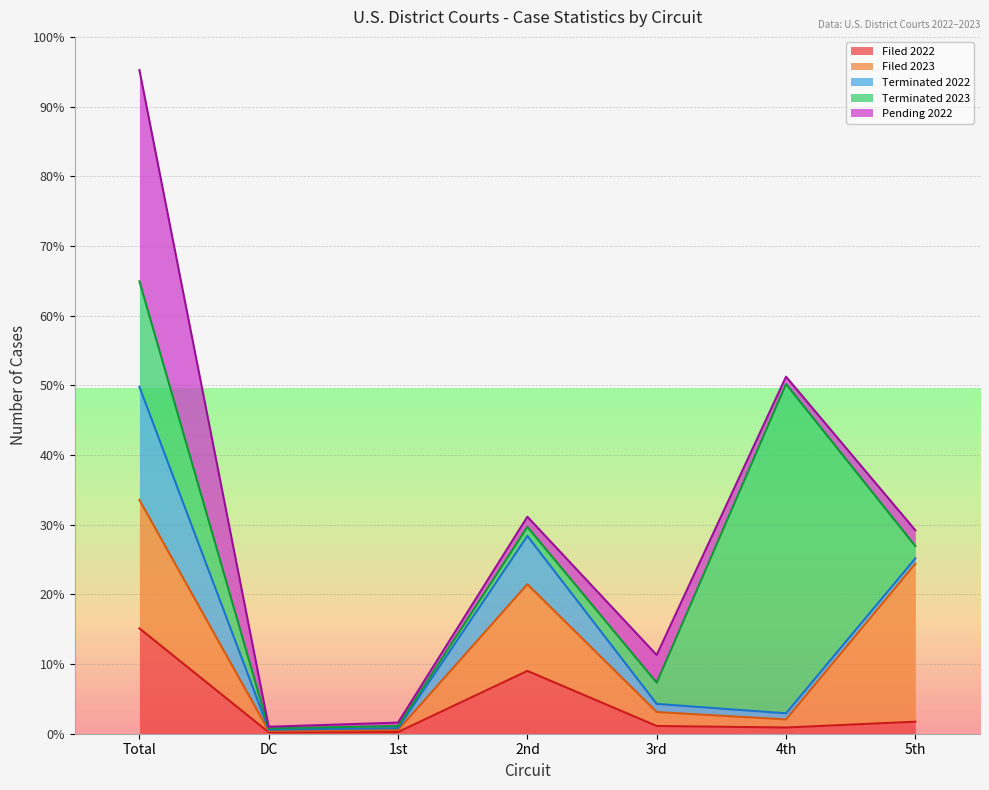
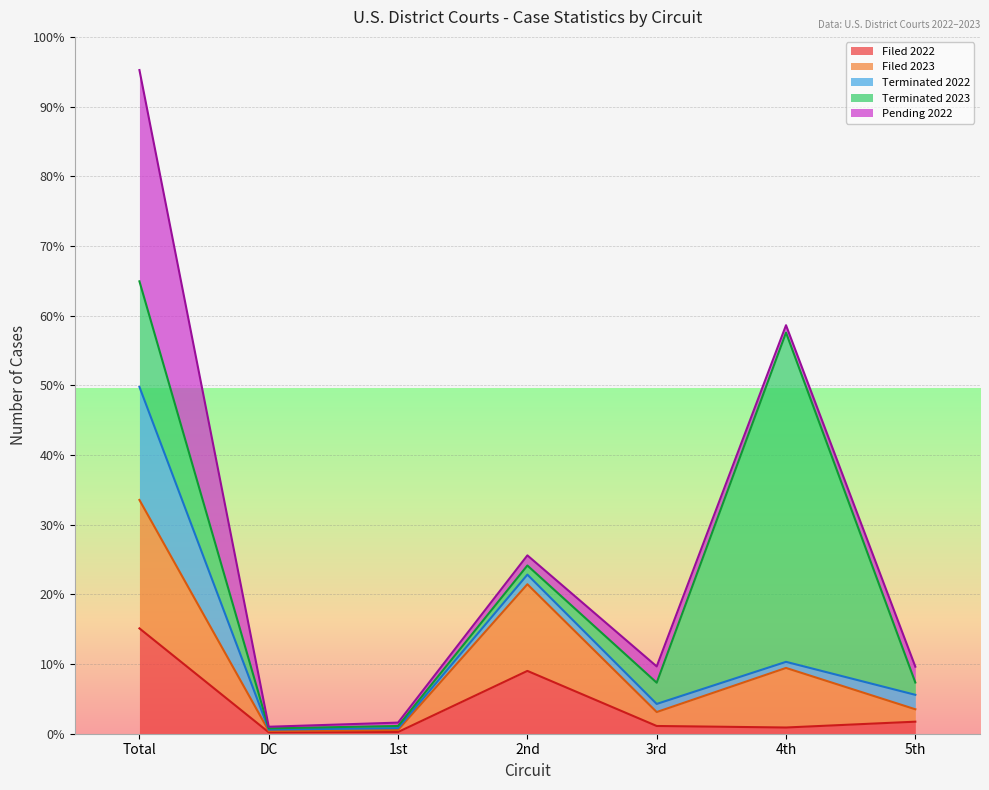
Terminated 2022, 2nd: 7% -> 1%
Pending 2022, 3rd: 4% -> 2%
Filed 2023, 4th: 1% -> 9%
Filed 2023, 5th: 23% -> 2%
Terminated 2022, 5th: 1% -> 2%
